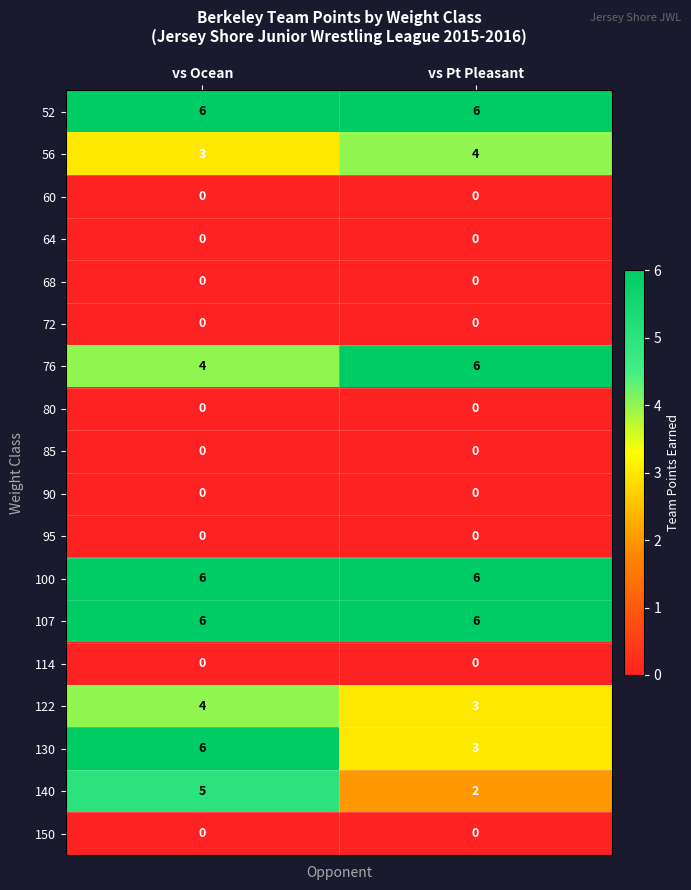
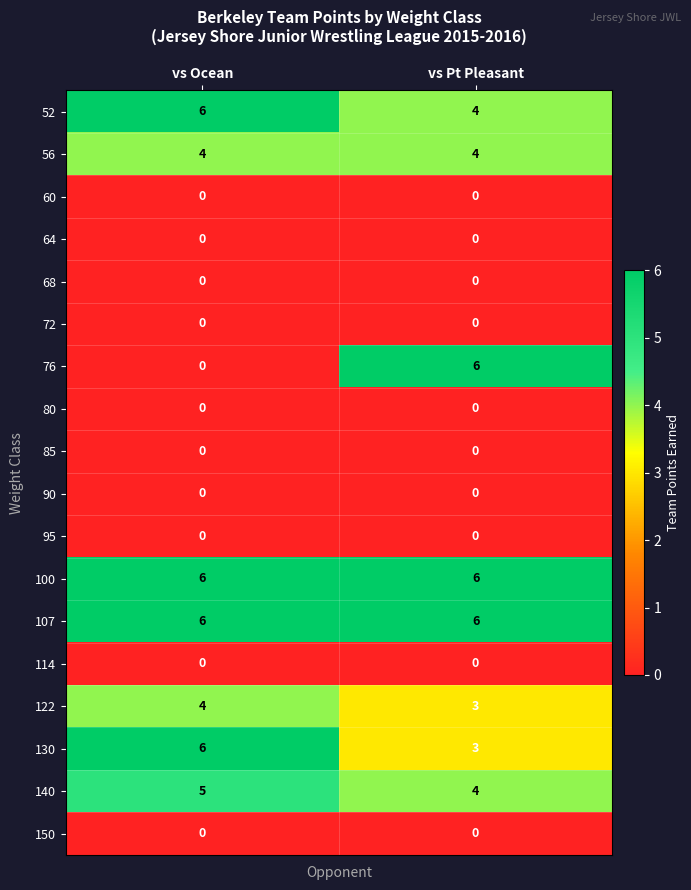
52, vs Pt Pleasant: 6 -> 4
56, vs Ocean: 3 -> 4
76, vs Ocean: 4 -> 0
140, vs Pt Pleasant: 2 -> 4
